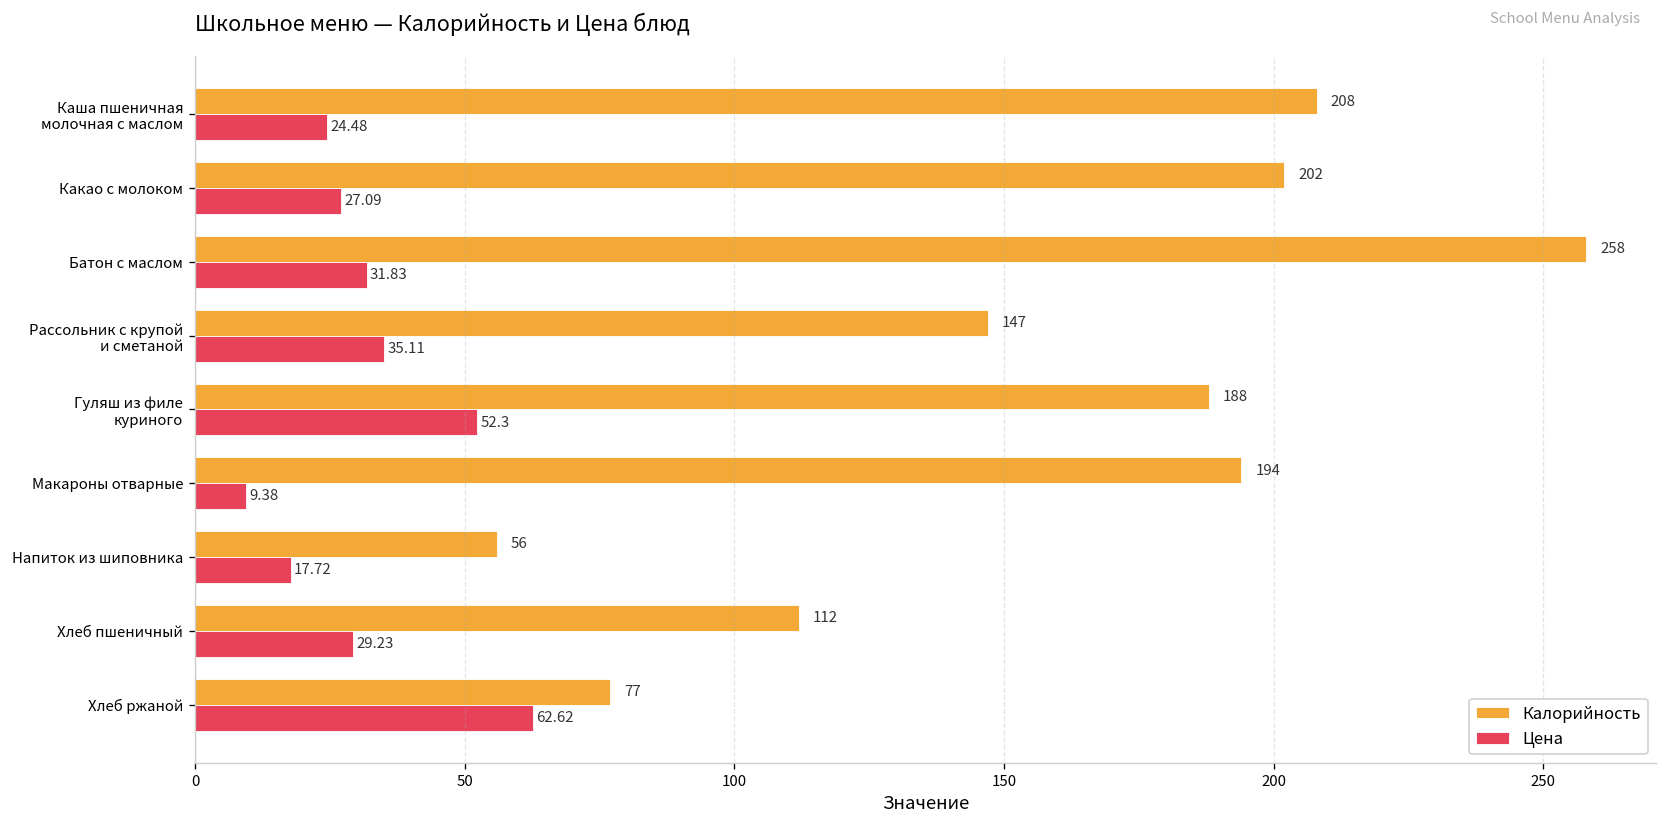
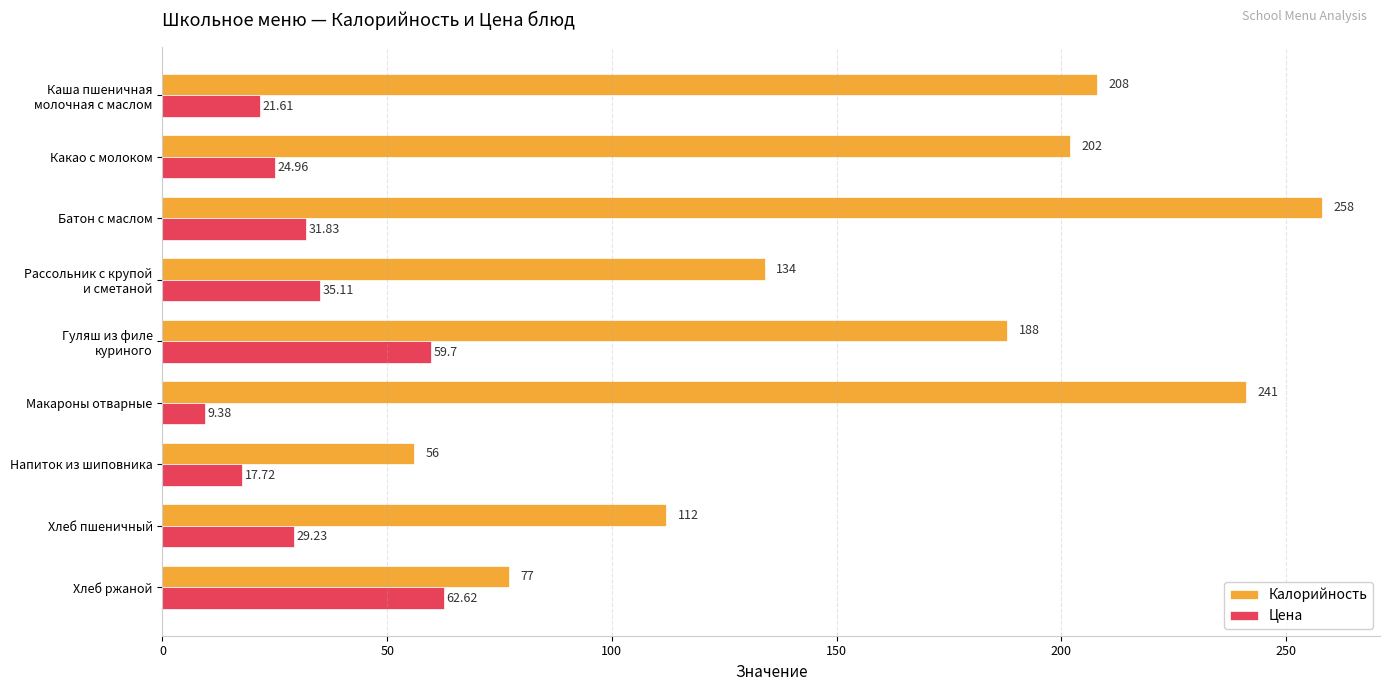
Цена, Каша пшеничная молочная с маслом: 24.48 -> 21.61
Цена, Какао с молоком: 27.09 -> 24.96
Калорийность, Рассольник с крупой и сметаной: 147 -> 134
Цена, Гуляш из филе куриного: 52.3 -> 59.7
Калорийность, Макароны отварные: 194 -> 241
